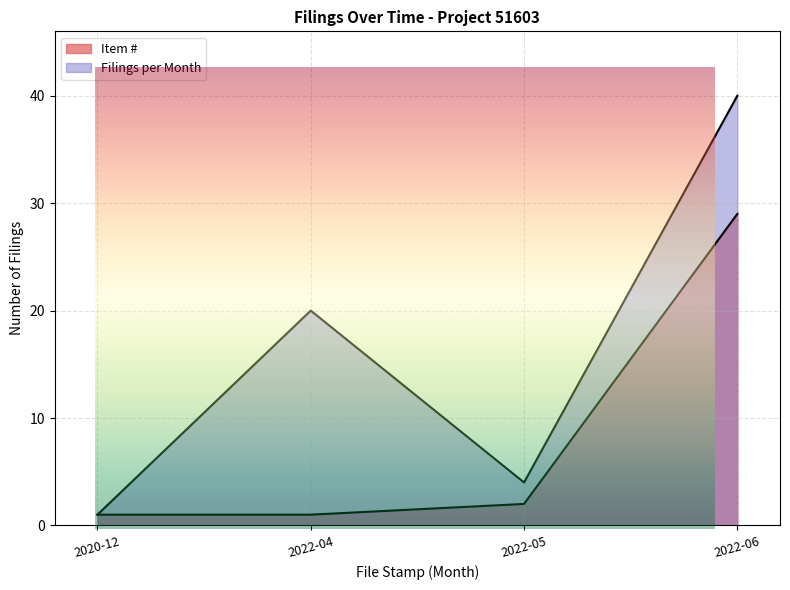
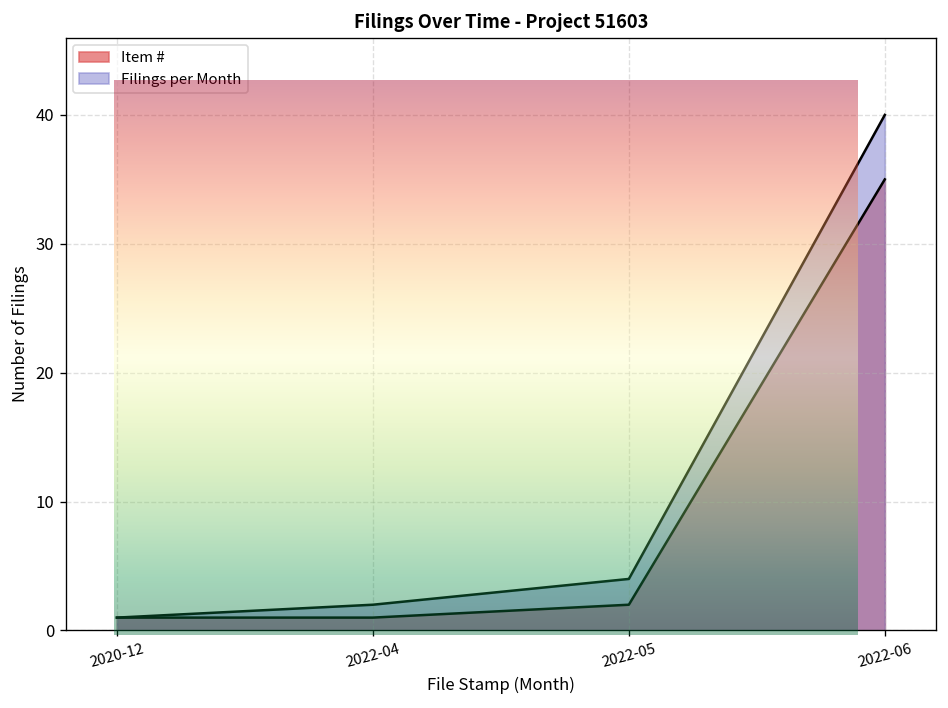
Filings Over Time - Project 51603, Filings per Month, 2022-04: 20 -> 2
Filings Over Time - Project 51603, Item #, 2022-06: 29 -> 35
